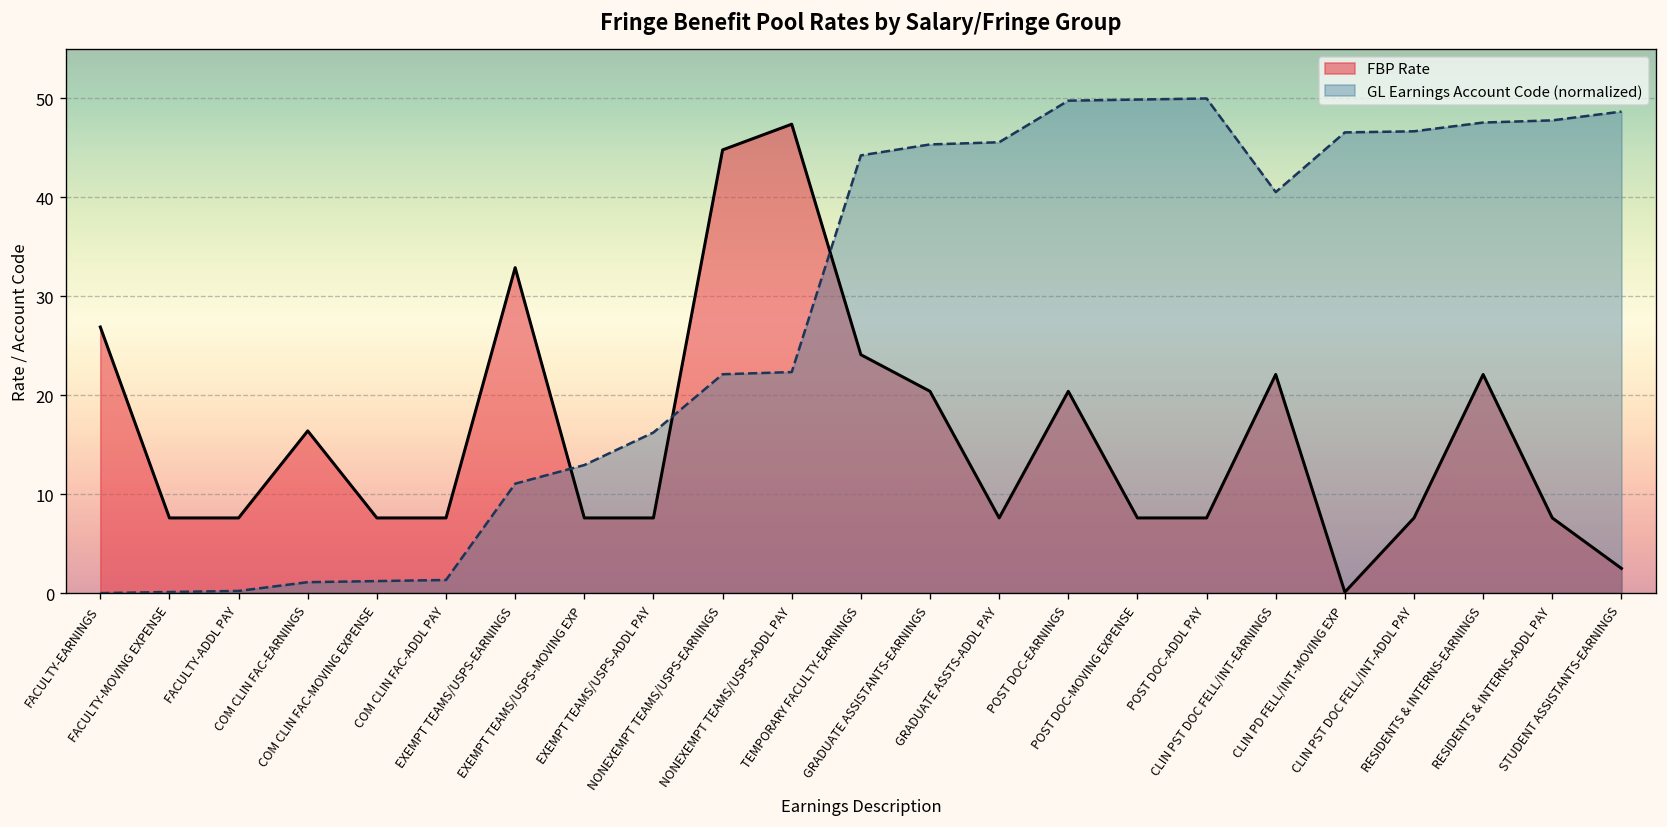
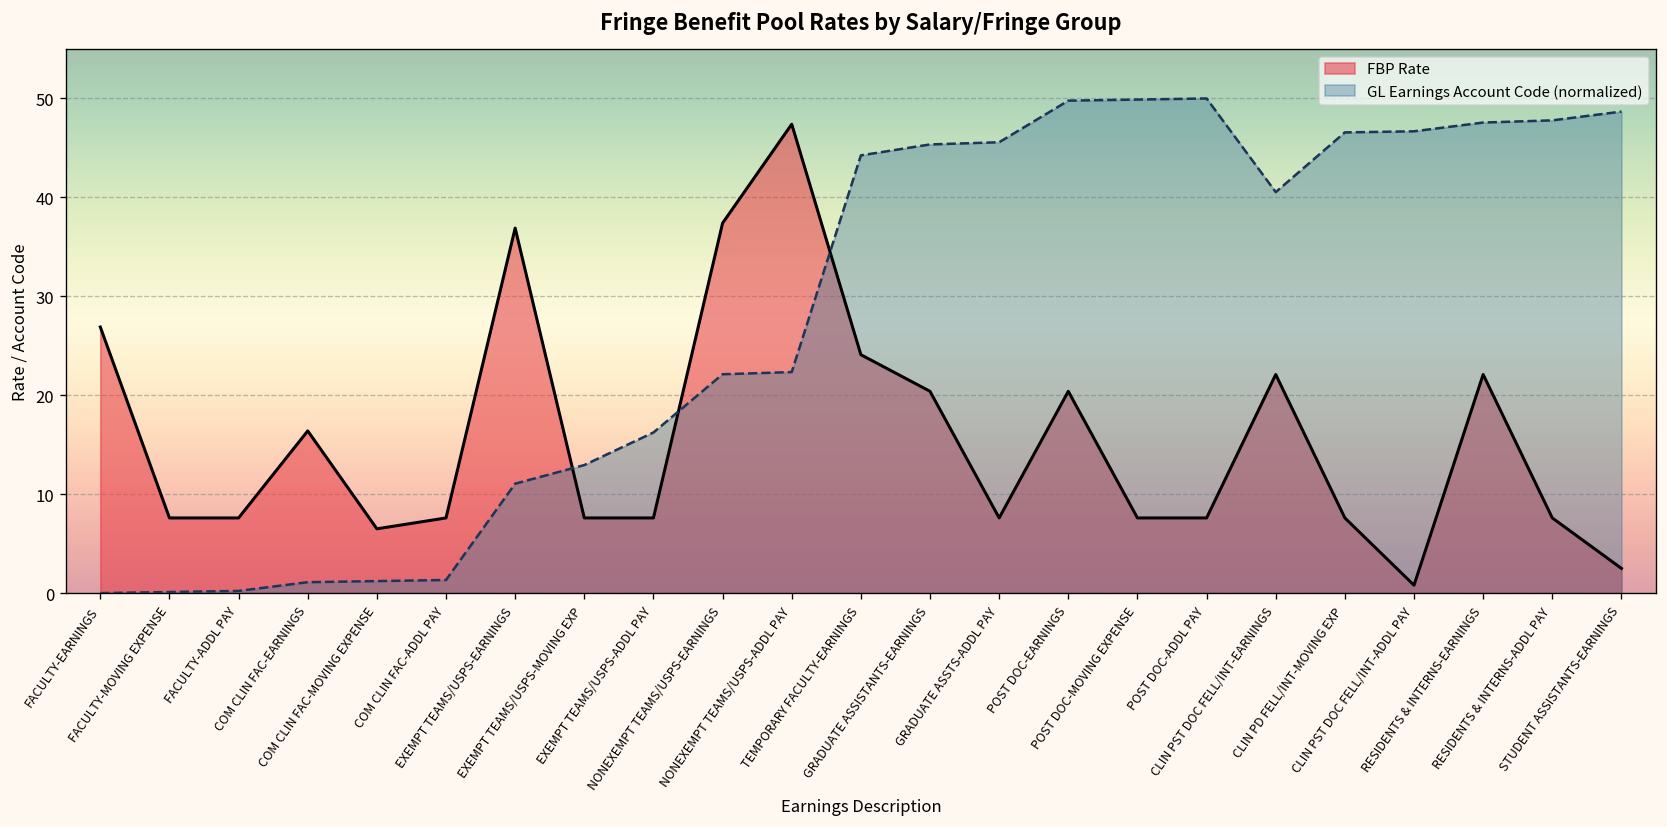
FBP Rate, COM CLIN FAC-MOVING EXPENSE: 8 -> 7
FBP Rate, EXEMPT TEAMS/USPS-EARNINGS: 33 -> 37
FBP Rate, NONEXEMPT TEAMS/USPS-EARNINGS: 45 -> 37
FBP Rate, CLIN PD FELL/INT-MOVING EXP: 0 -> 8
FBP Rate, CLIN PST DOC FELL/INT-ADDL PAY: 8 -> 1
